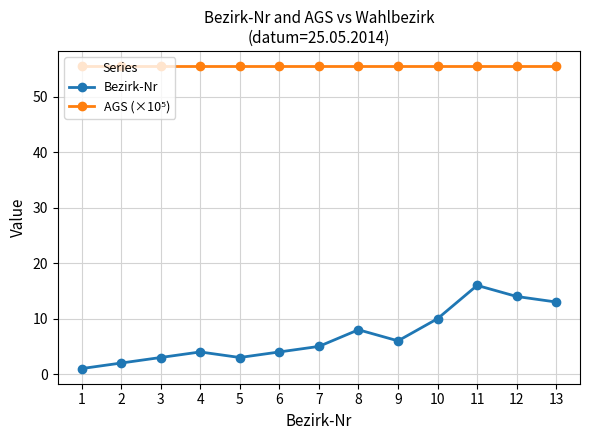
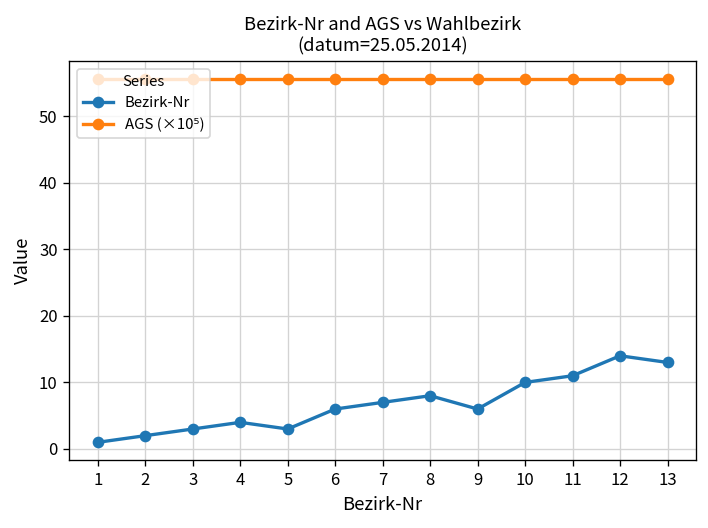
Bezirk-Nr, 6: 4 -> 6
Bezirk-Nr, 7: 5 -> 7
Bezirk-Nr, 11: 16 -> 11
